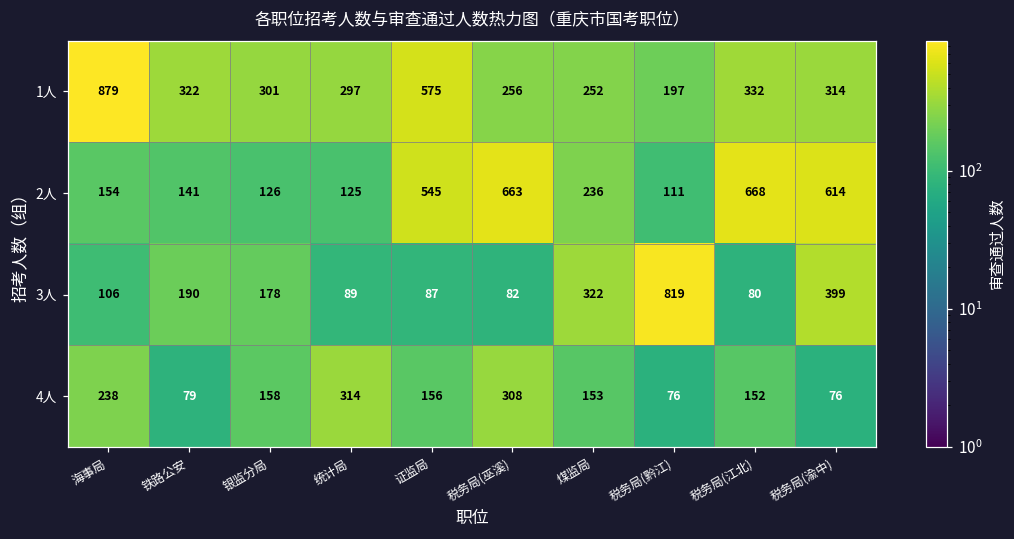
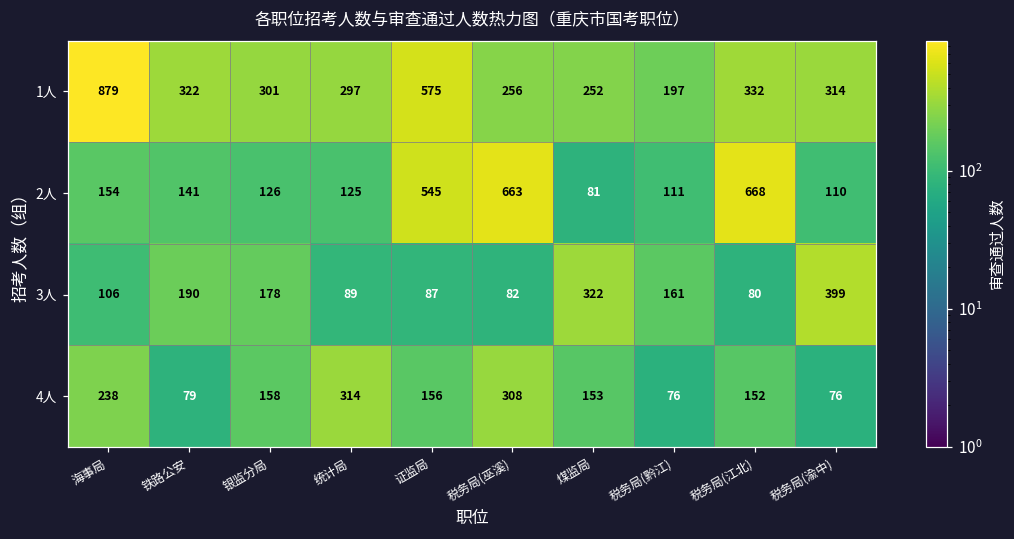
2人, 煤监局: 236 -> 81
2人, 税务局(渝中): 614 -> 110
3人, 税务局(黔江): 819 -> 161
